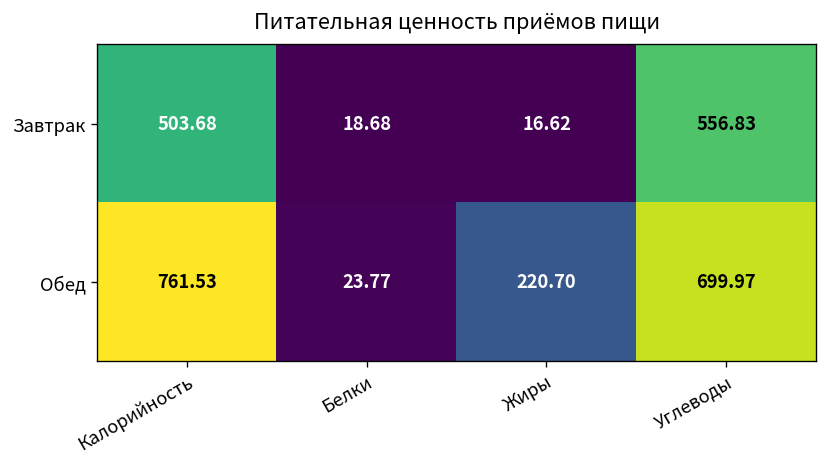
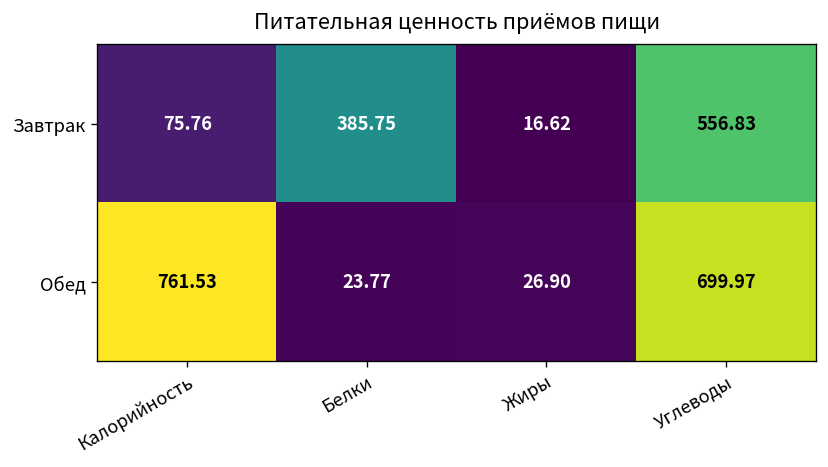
Завтрак, Калорийность: 503.68 -> 75.76
Завтрак, Белки: 18.68 -> 385.75
Обед, Жиры: 220.70 -> 26.90
